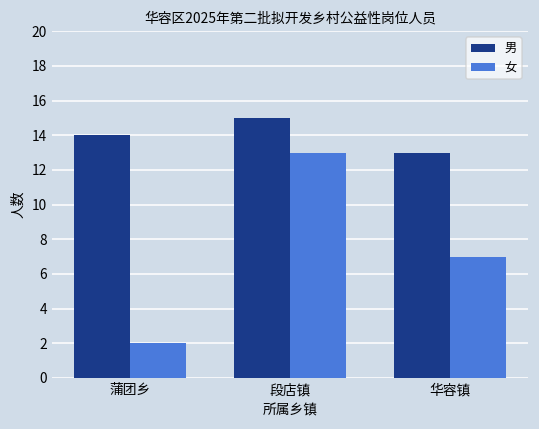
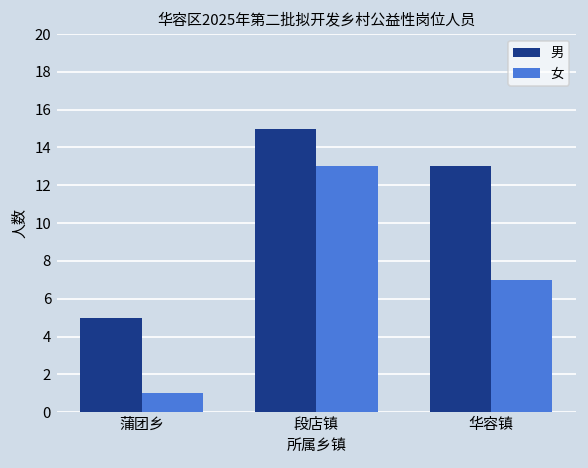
男, 蒲团乡: 14 -> 5
女, 蒲团乡: 2 -> 1
